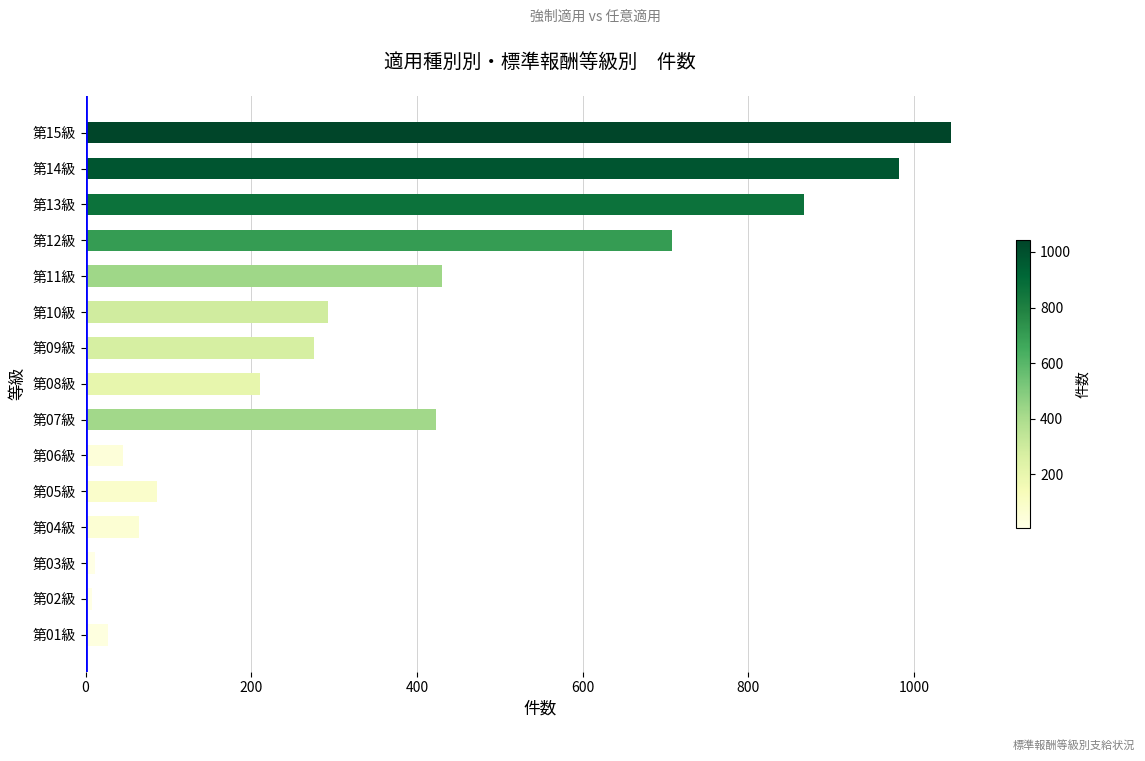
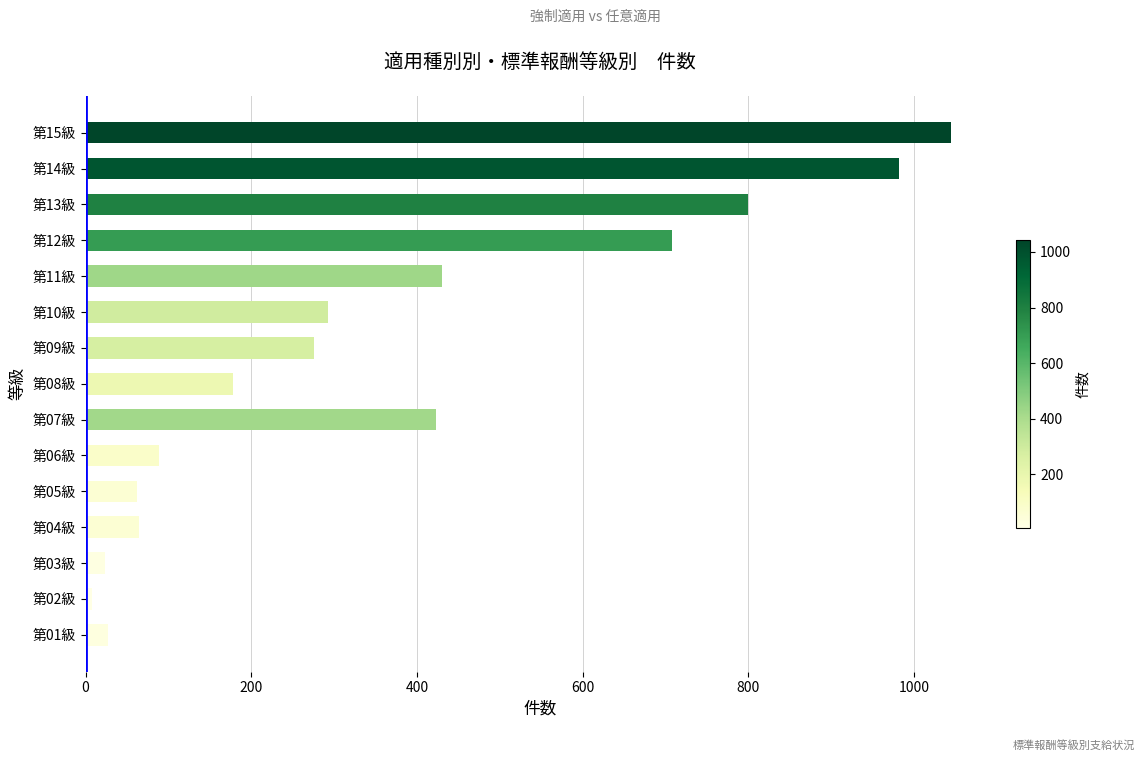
第13級: 870 -> 800
第08級: 210 -> 180
第06級: 50 -> 90
第05級: 90 -> 60
第03級: 10 -> 20
